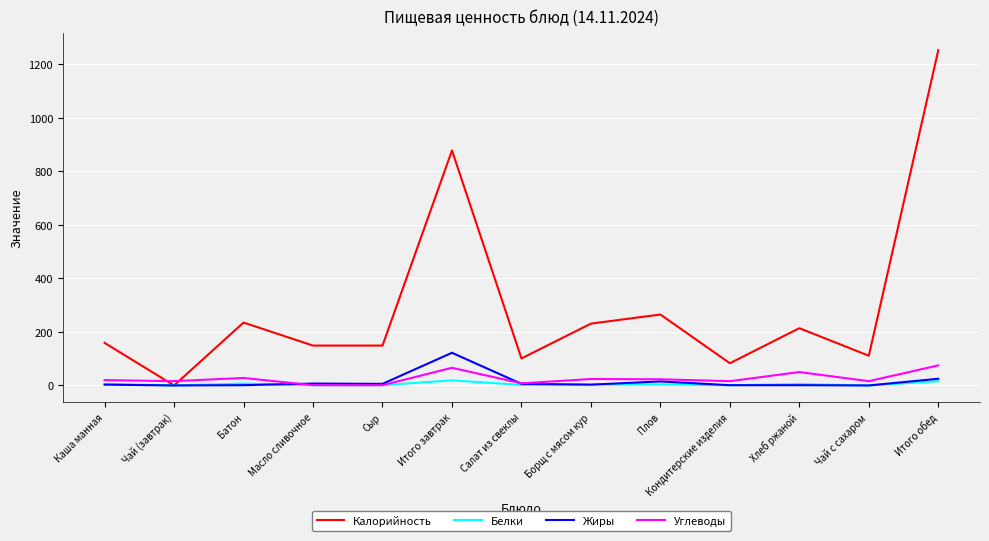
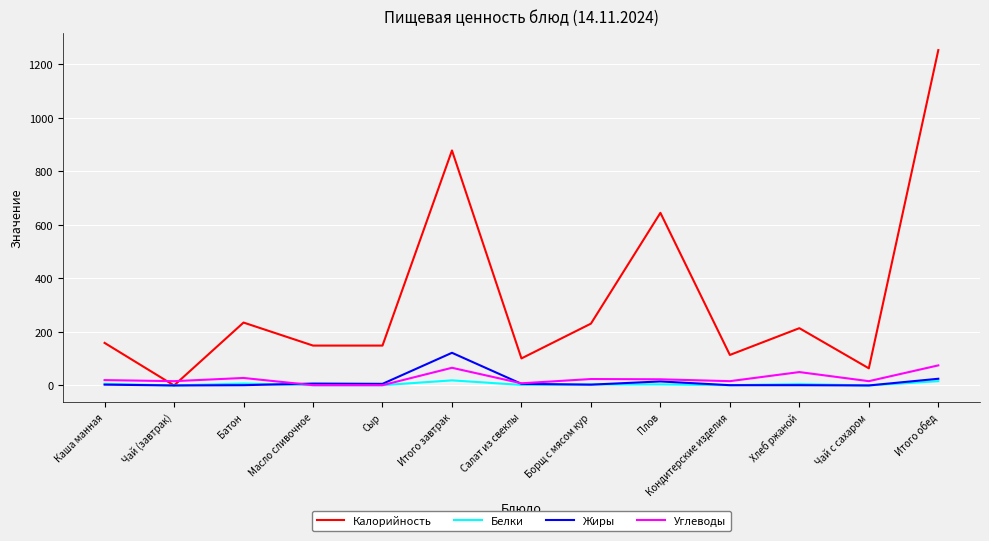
Калорийность, Плов: 270 -> 650
Калорийность, Кондитерские изделия: 80 -> 110
Калорийность, Чай с сахаром: 110 -> 60
